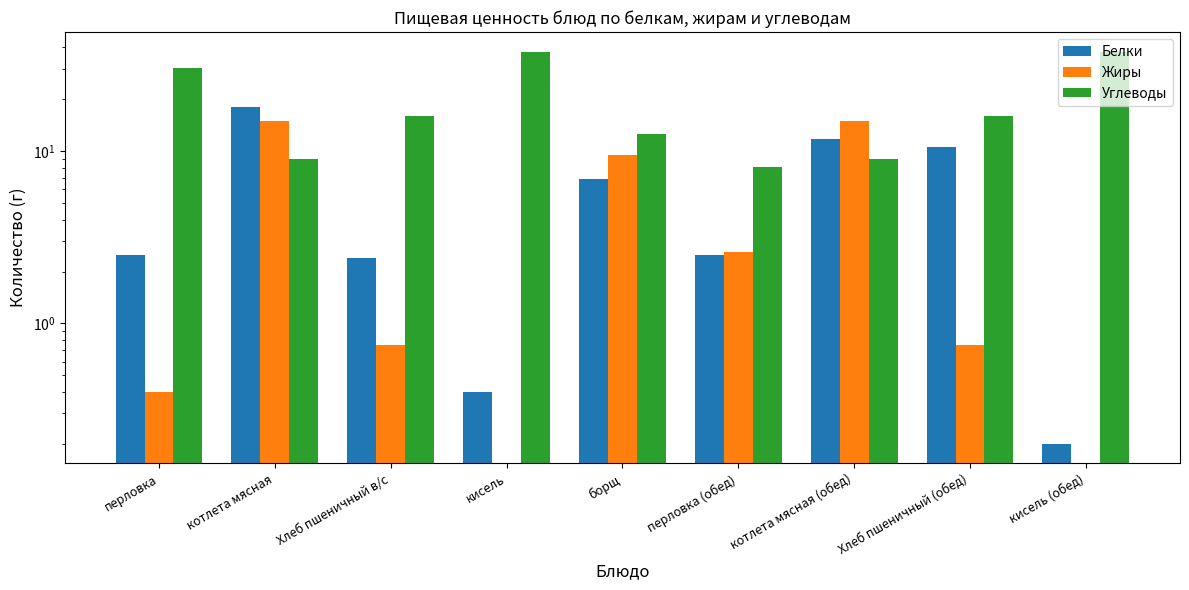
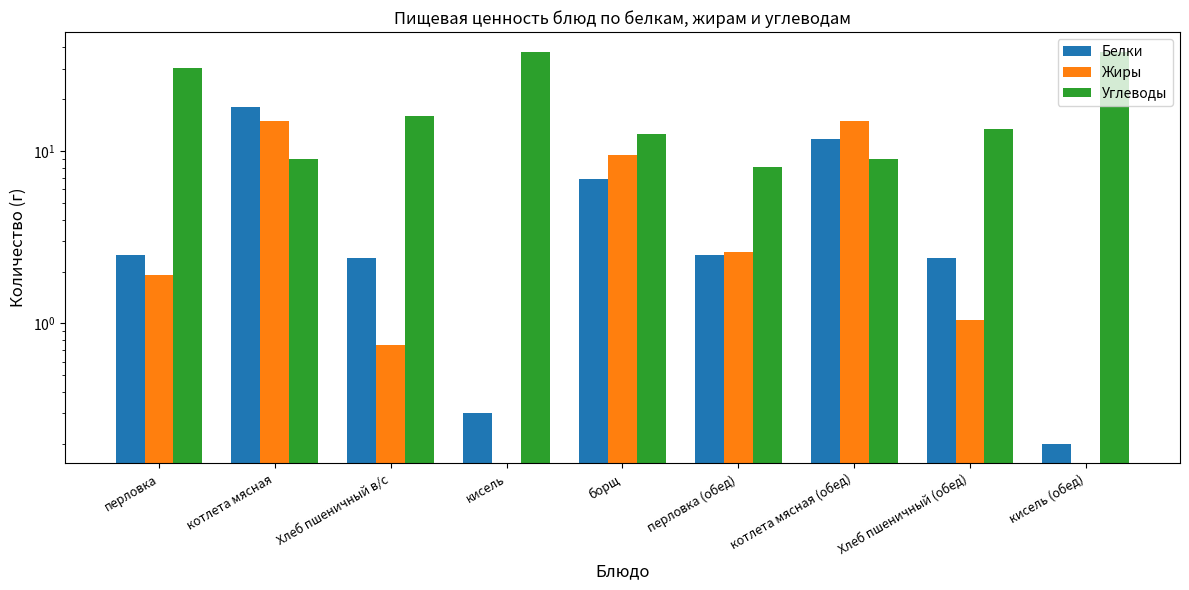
Жиры, перловка: 0.4 -> 1.9
Белки, кисель: 0.4 -> 0.3
Белки, Хлеб пшеничный (обед): 11 -> 2.4
Жиры, Хлеб пшеничный (обед): 0.8 -> 1.1
Углеводы, Хлеб пшеничный (обед): 16 -> 13
